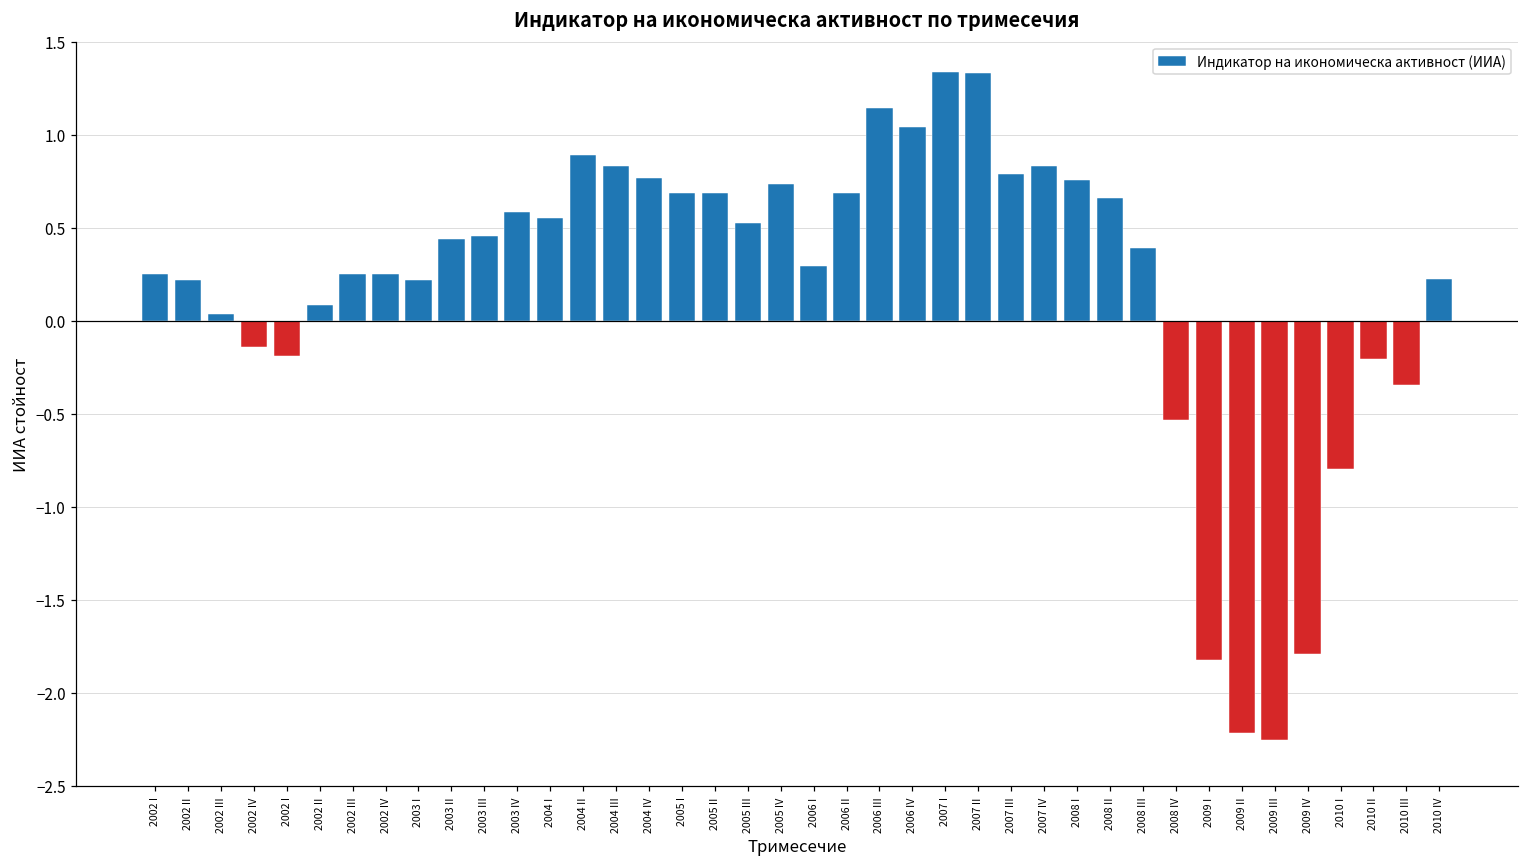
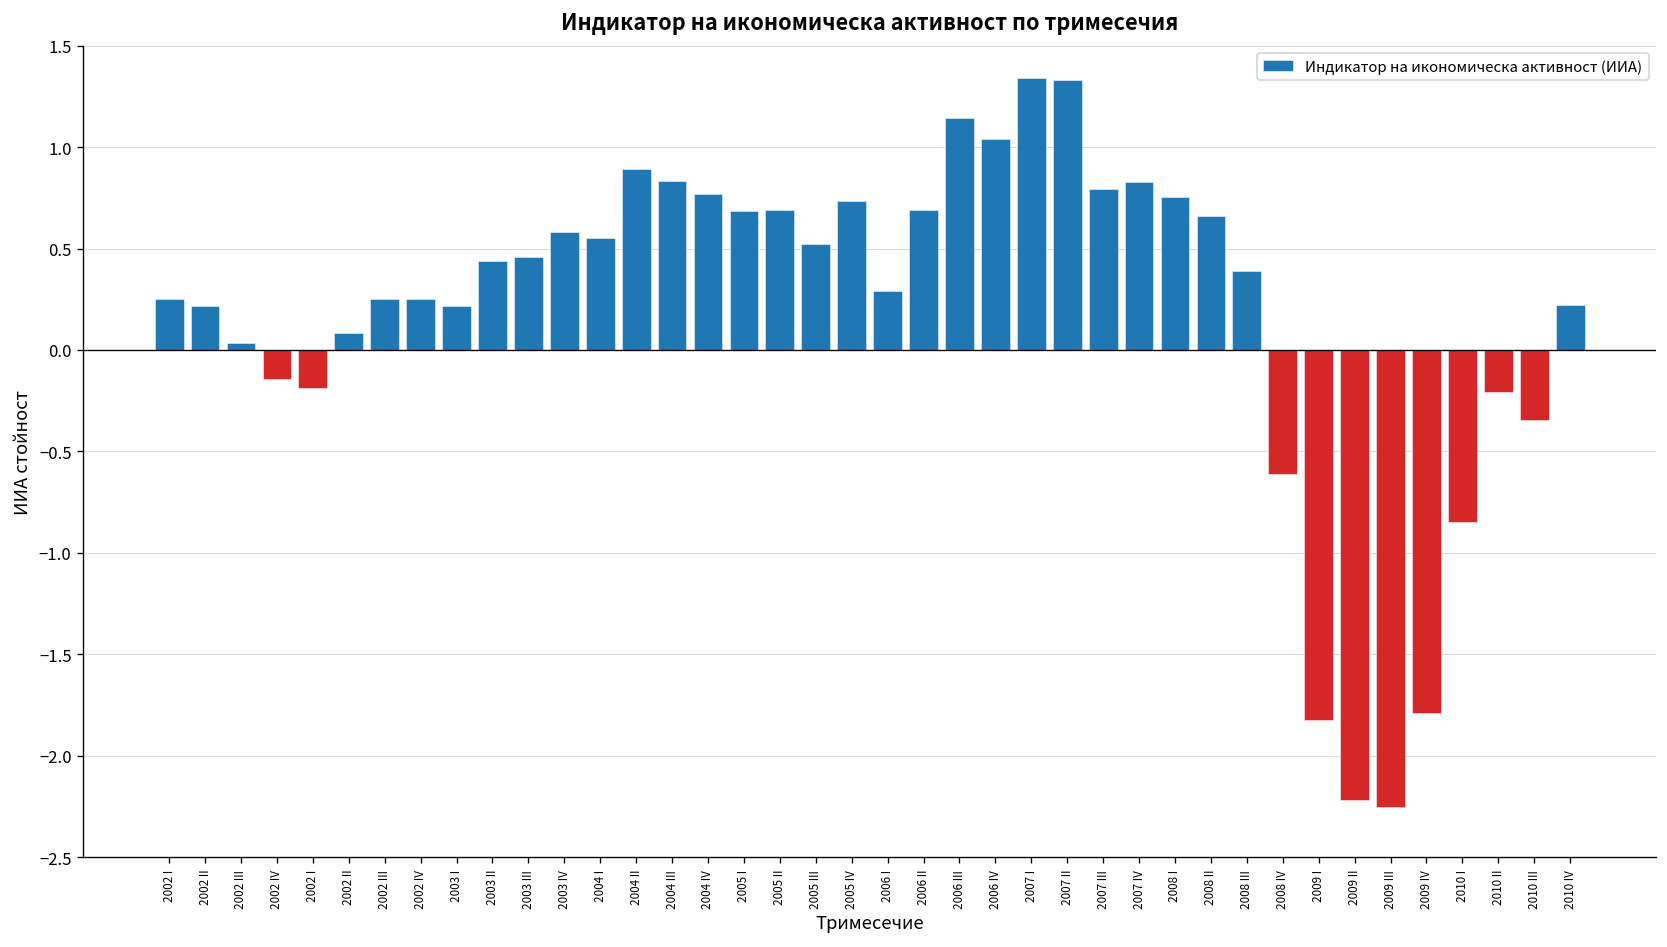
2008 IV: -0.53 -> -0.61
2010 I: -0.80 -> -0.85
